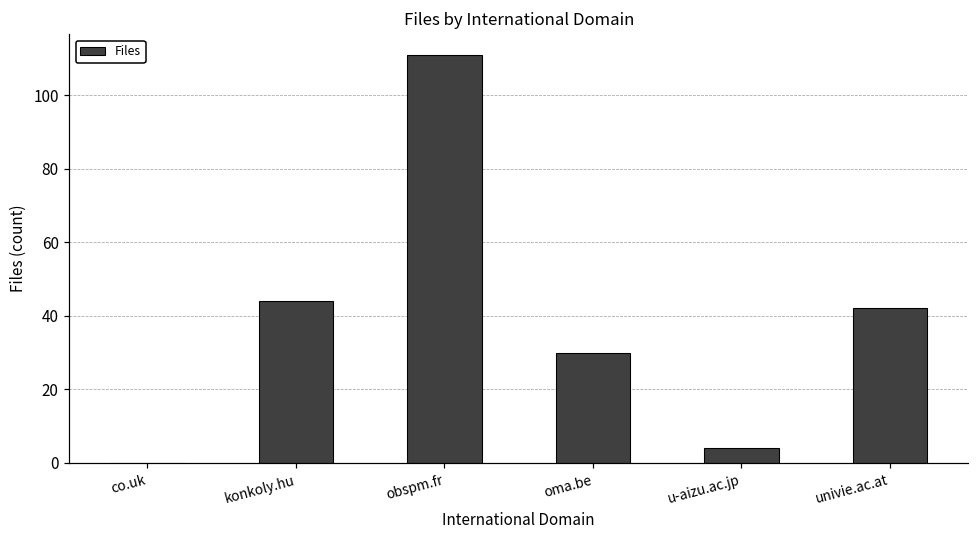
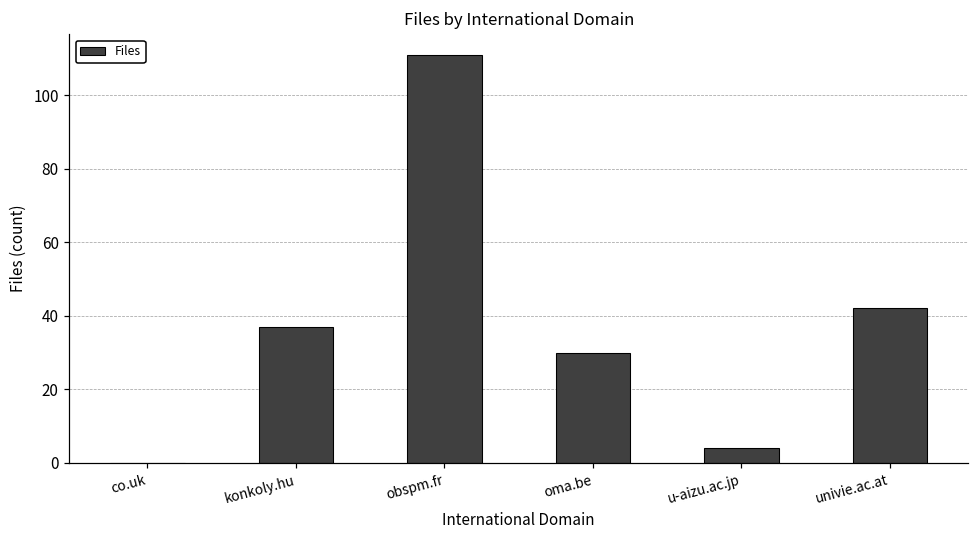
konkoly.hu: 44 -> 37
